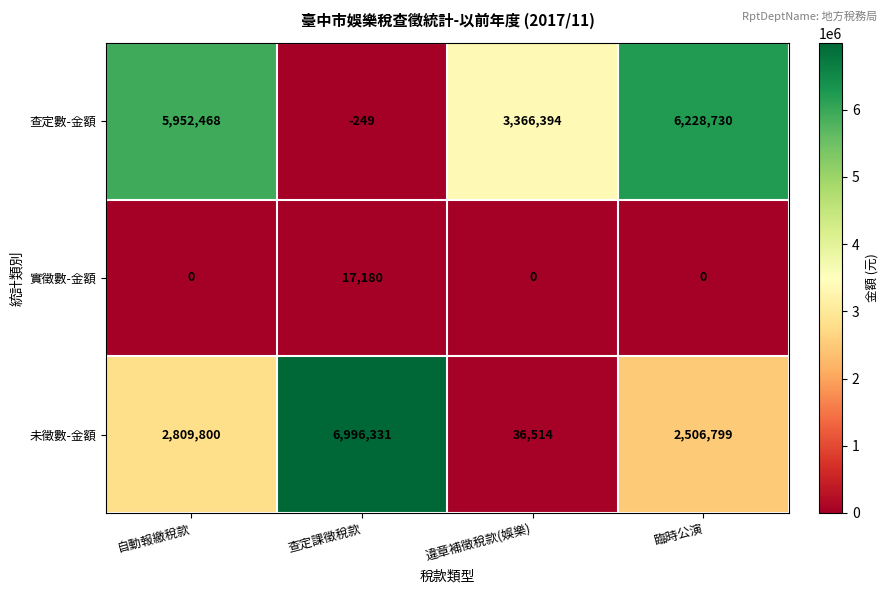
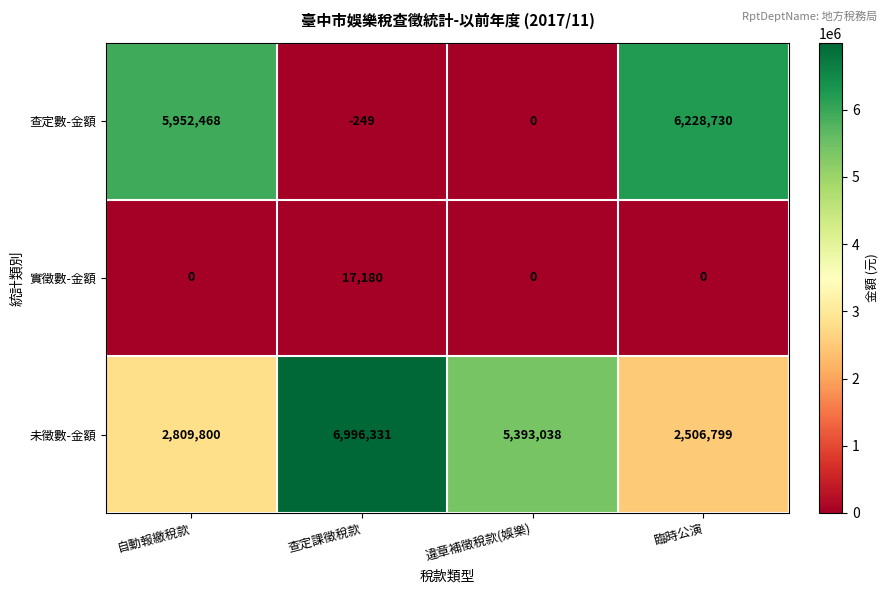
查定數-金額, 違章補徵稅款(娛樂): 3,366,394 -> 0
未徵數-金額, 違章補徵稅款(娛樂): 36,514 -> 5,393,038
